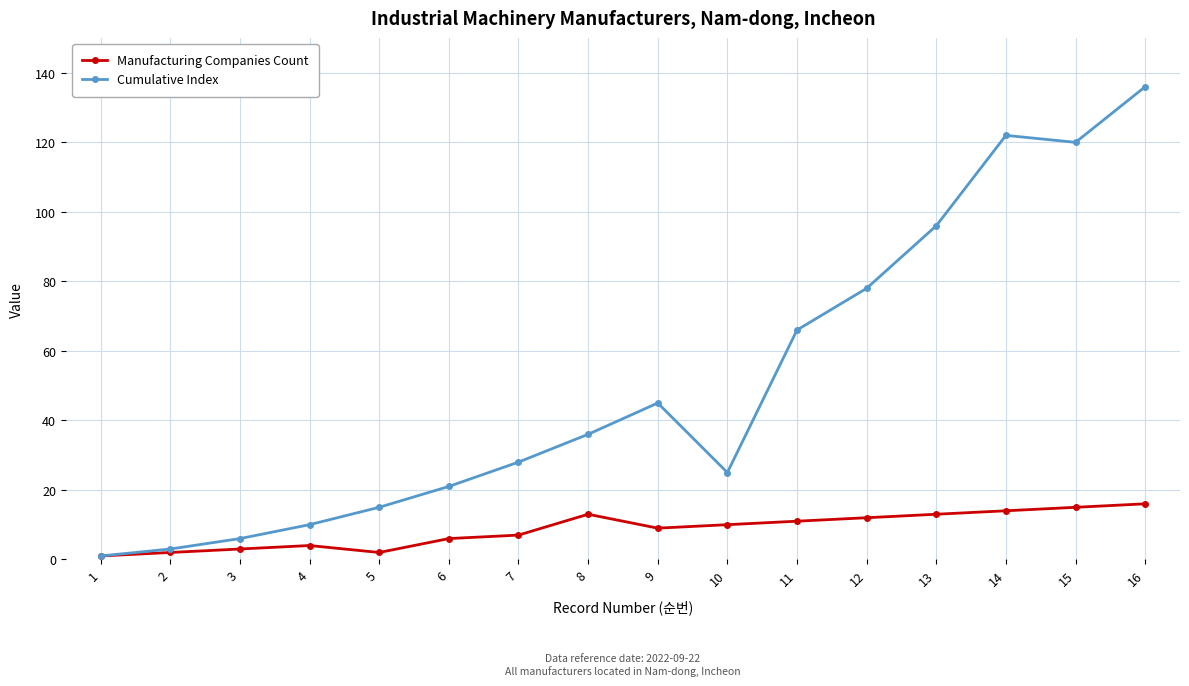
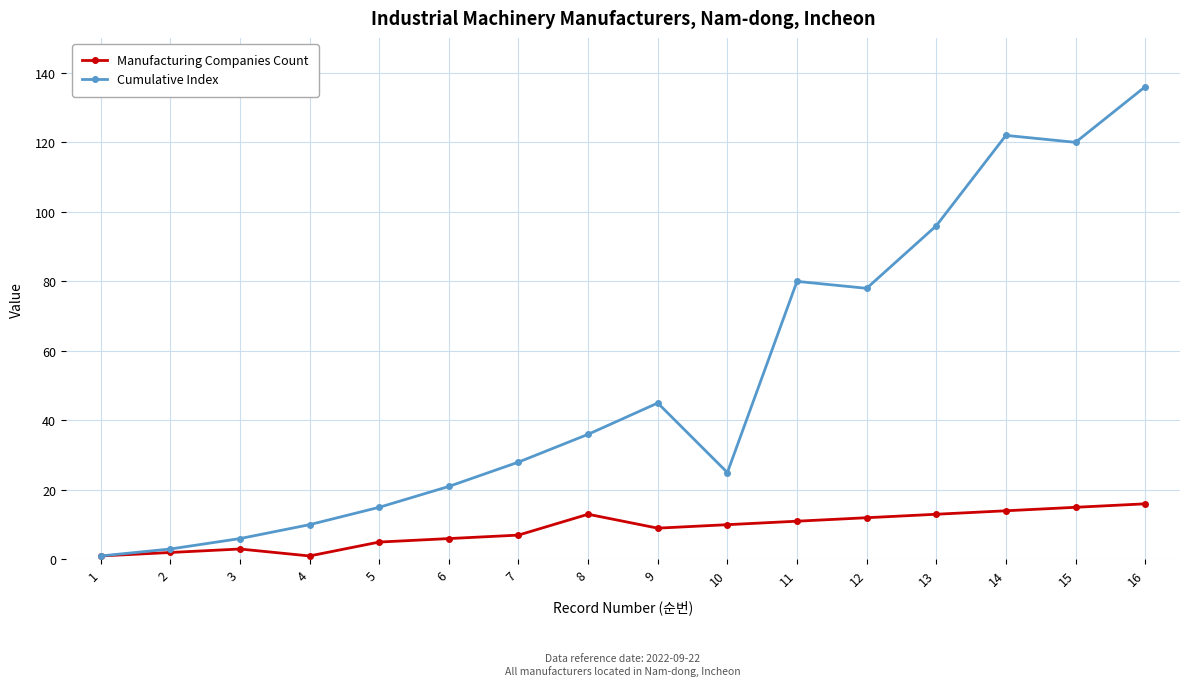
Manufacturing Companies Count, 4: 4 -> 1
Manufacturing Companies Count, 5: 2 -> 5
Cumulative Index, 11: 66 -> 80
